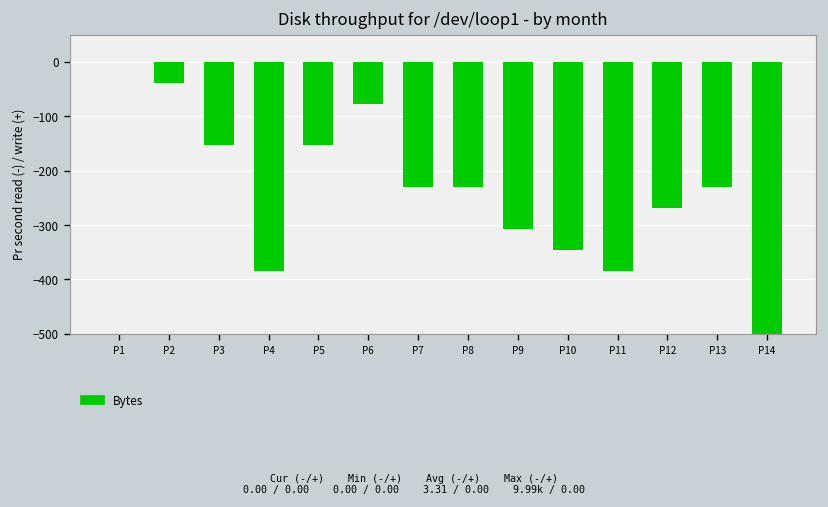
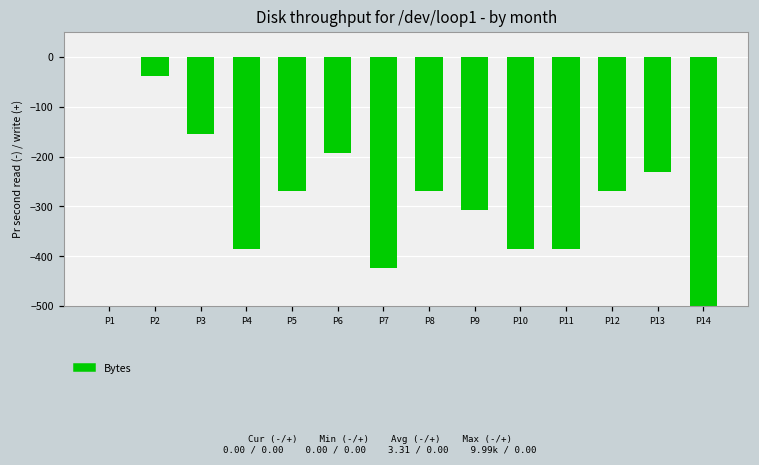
P5: -150 -> -270
P6: -80 -> -190
P7: -230 -> -420
P8: -230 -> -270
P10: -350 -> -380
